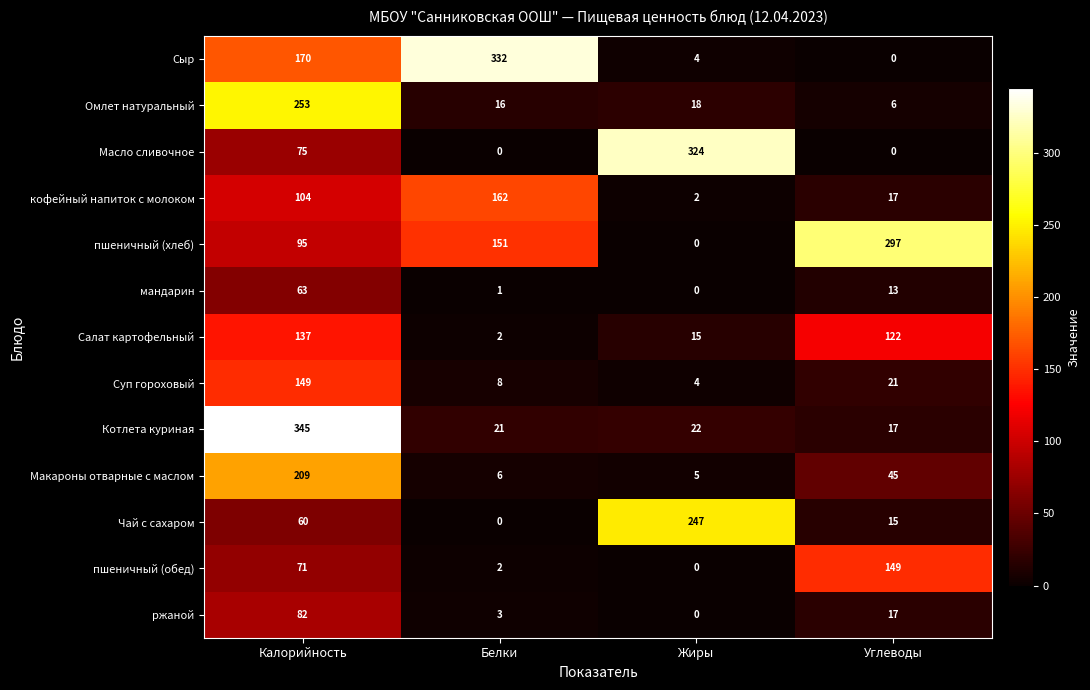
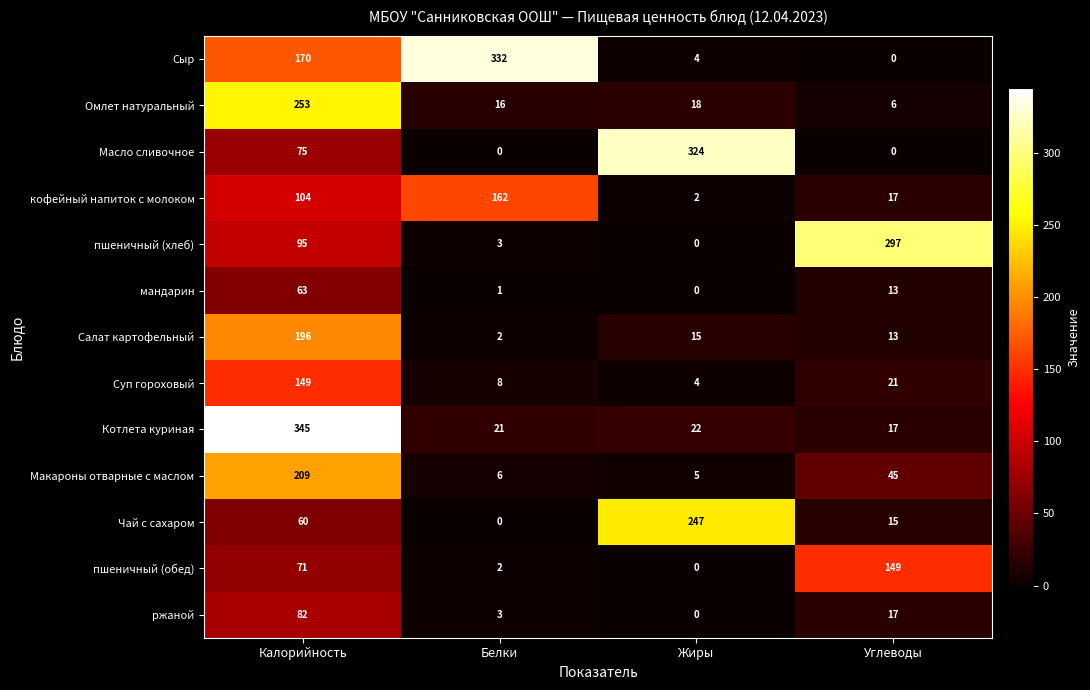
пшеничный (хлеб), Белки: 151 -> 3
Салат картофельный, Калорийность: 137 -> 196
Салат картофельный, Углеводы: 122 -> 13
